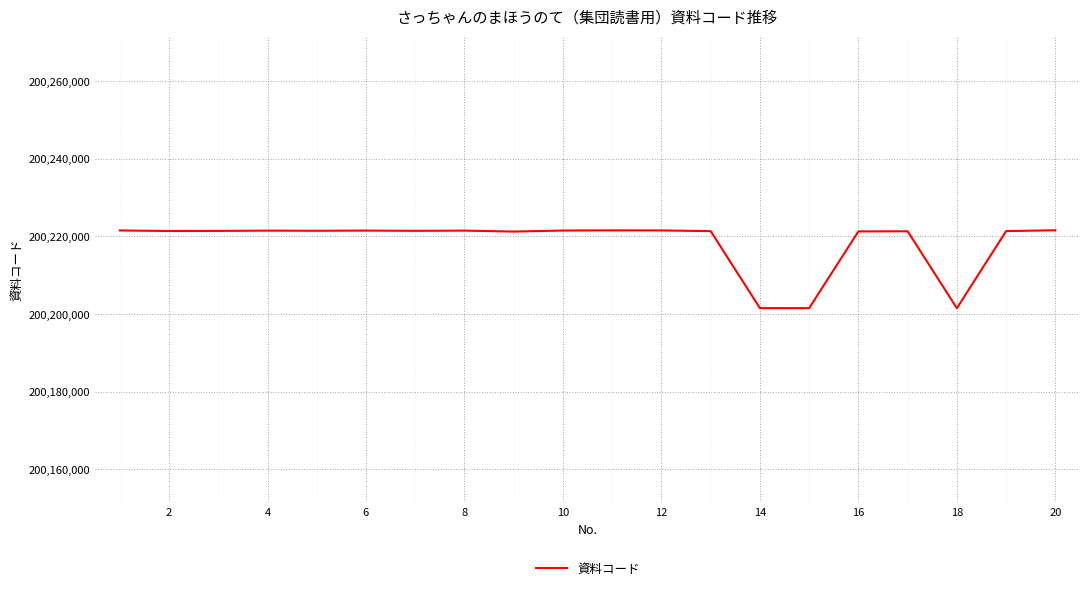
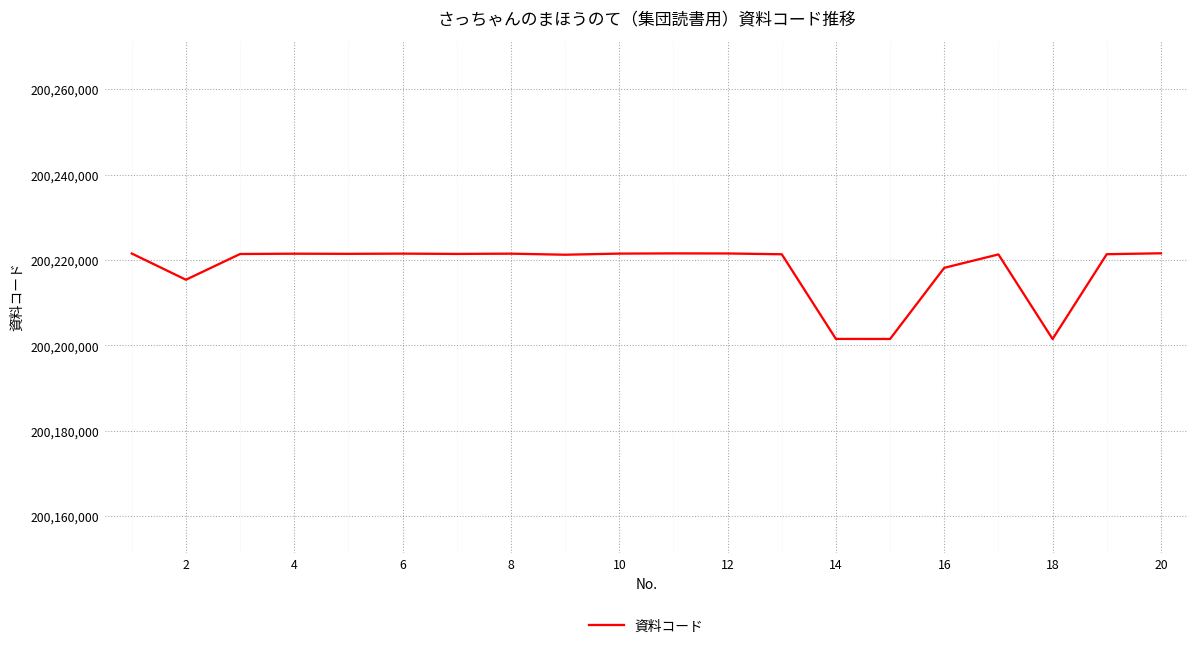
2: 200,221,000 -> 200,215,000
16: 200,221,000 -> 200,218,000
